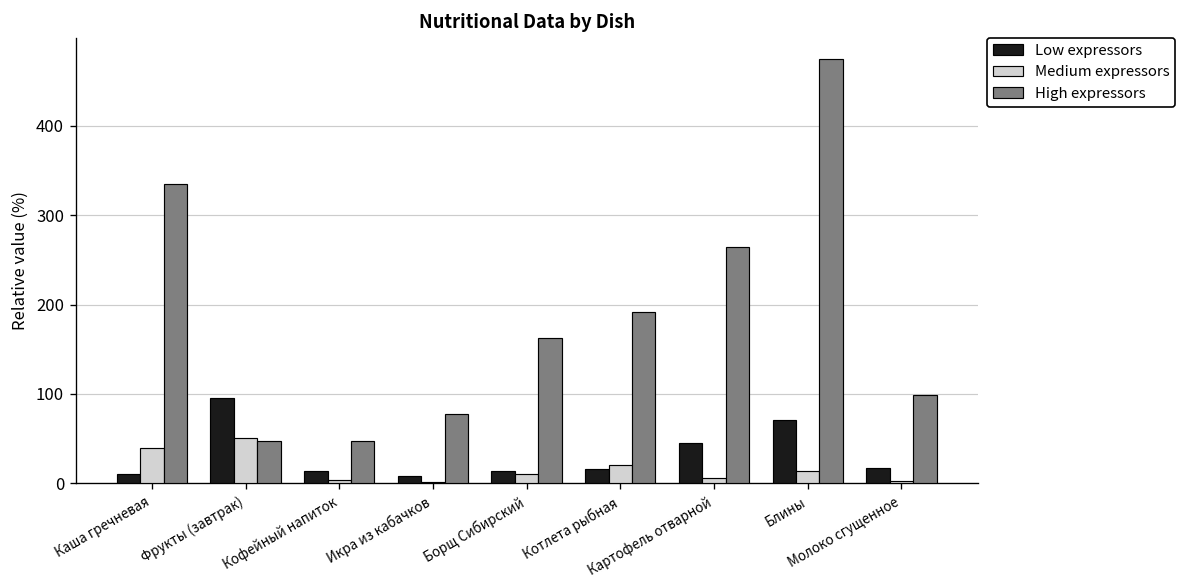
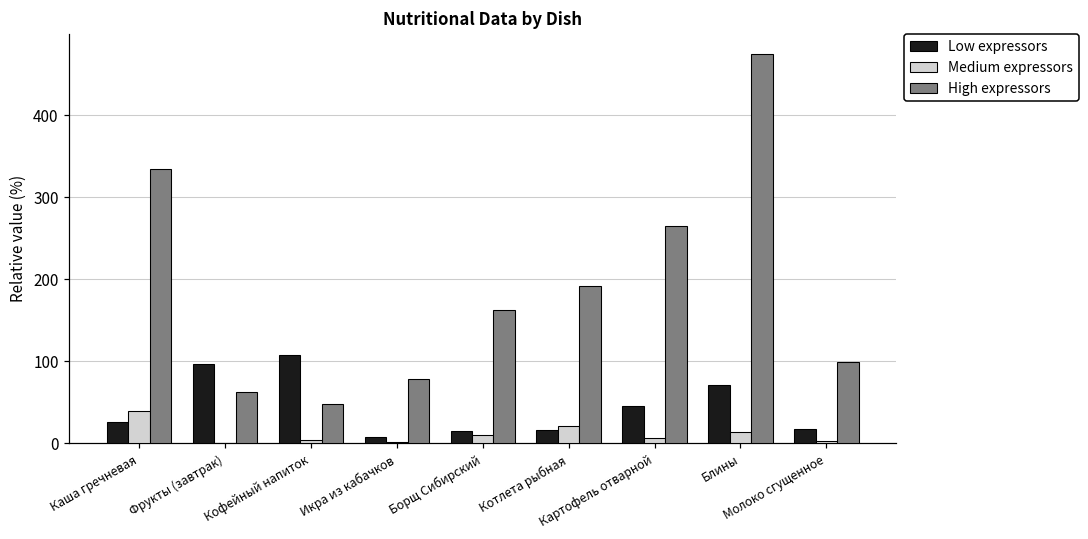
Low expressors, Каша гречневая: 10 -> 30
Medium expressors, Фрукты (завтрак): 50 -> 0
High expressors, Фрукты (завтрак): 50 -> 60
Low expressors, Кофейный напиток: 10 -> 110
